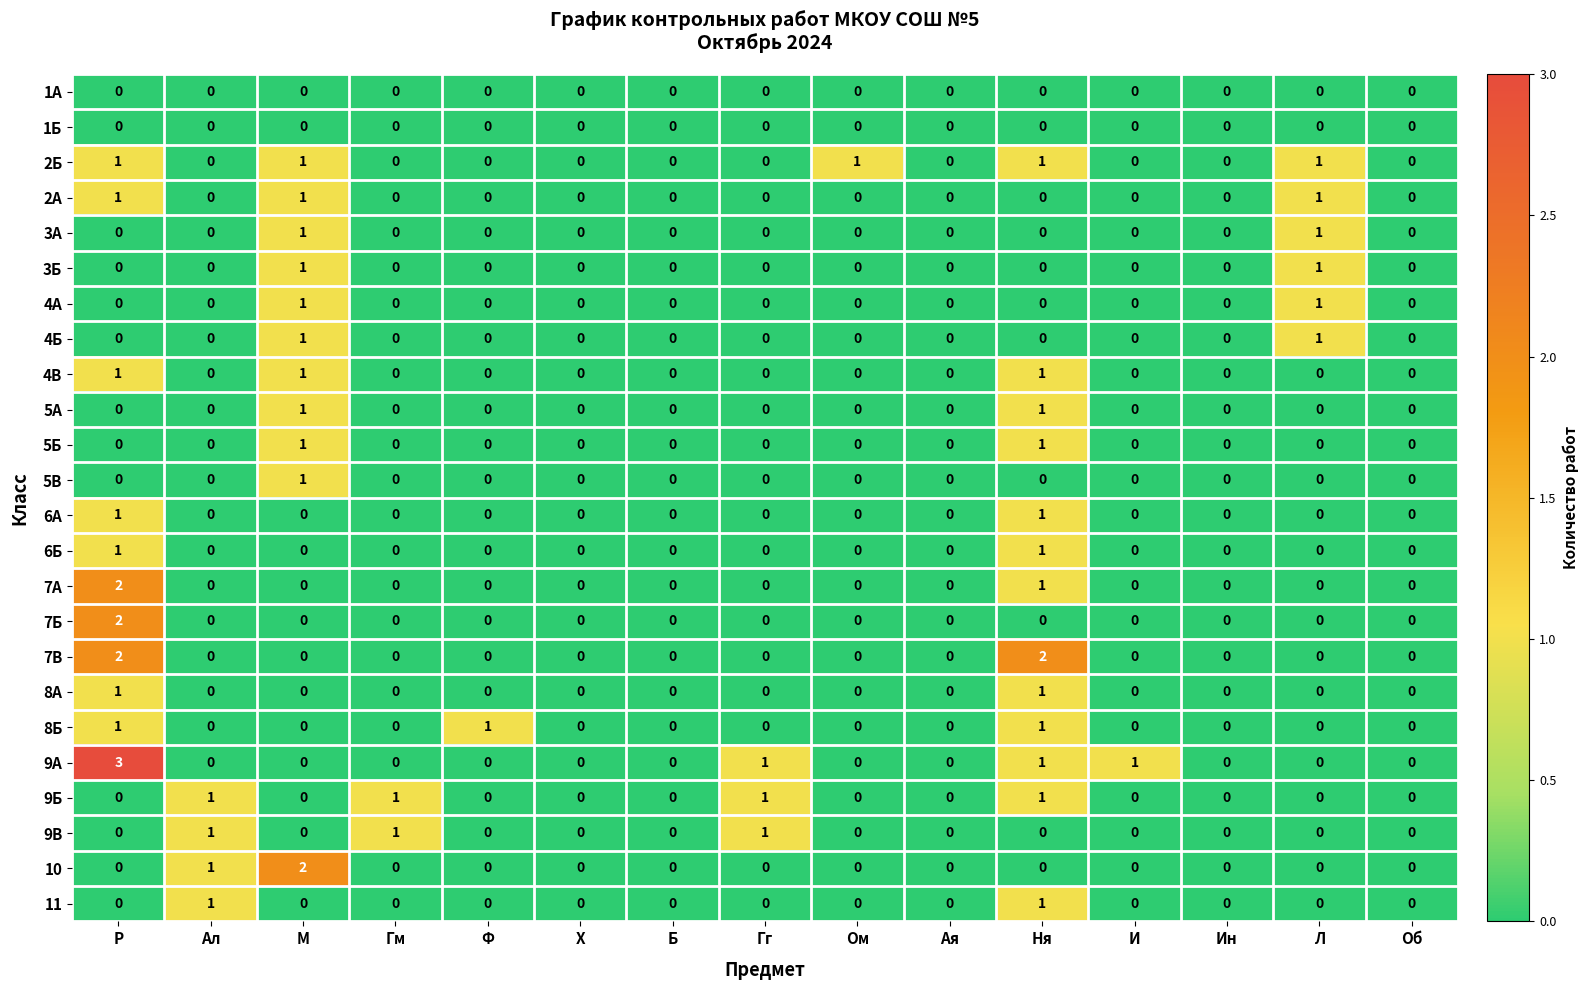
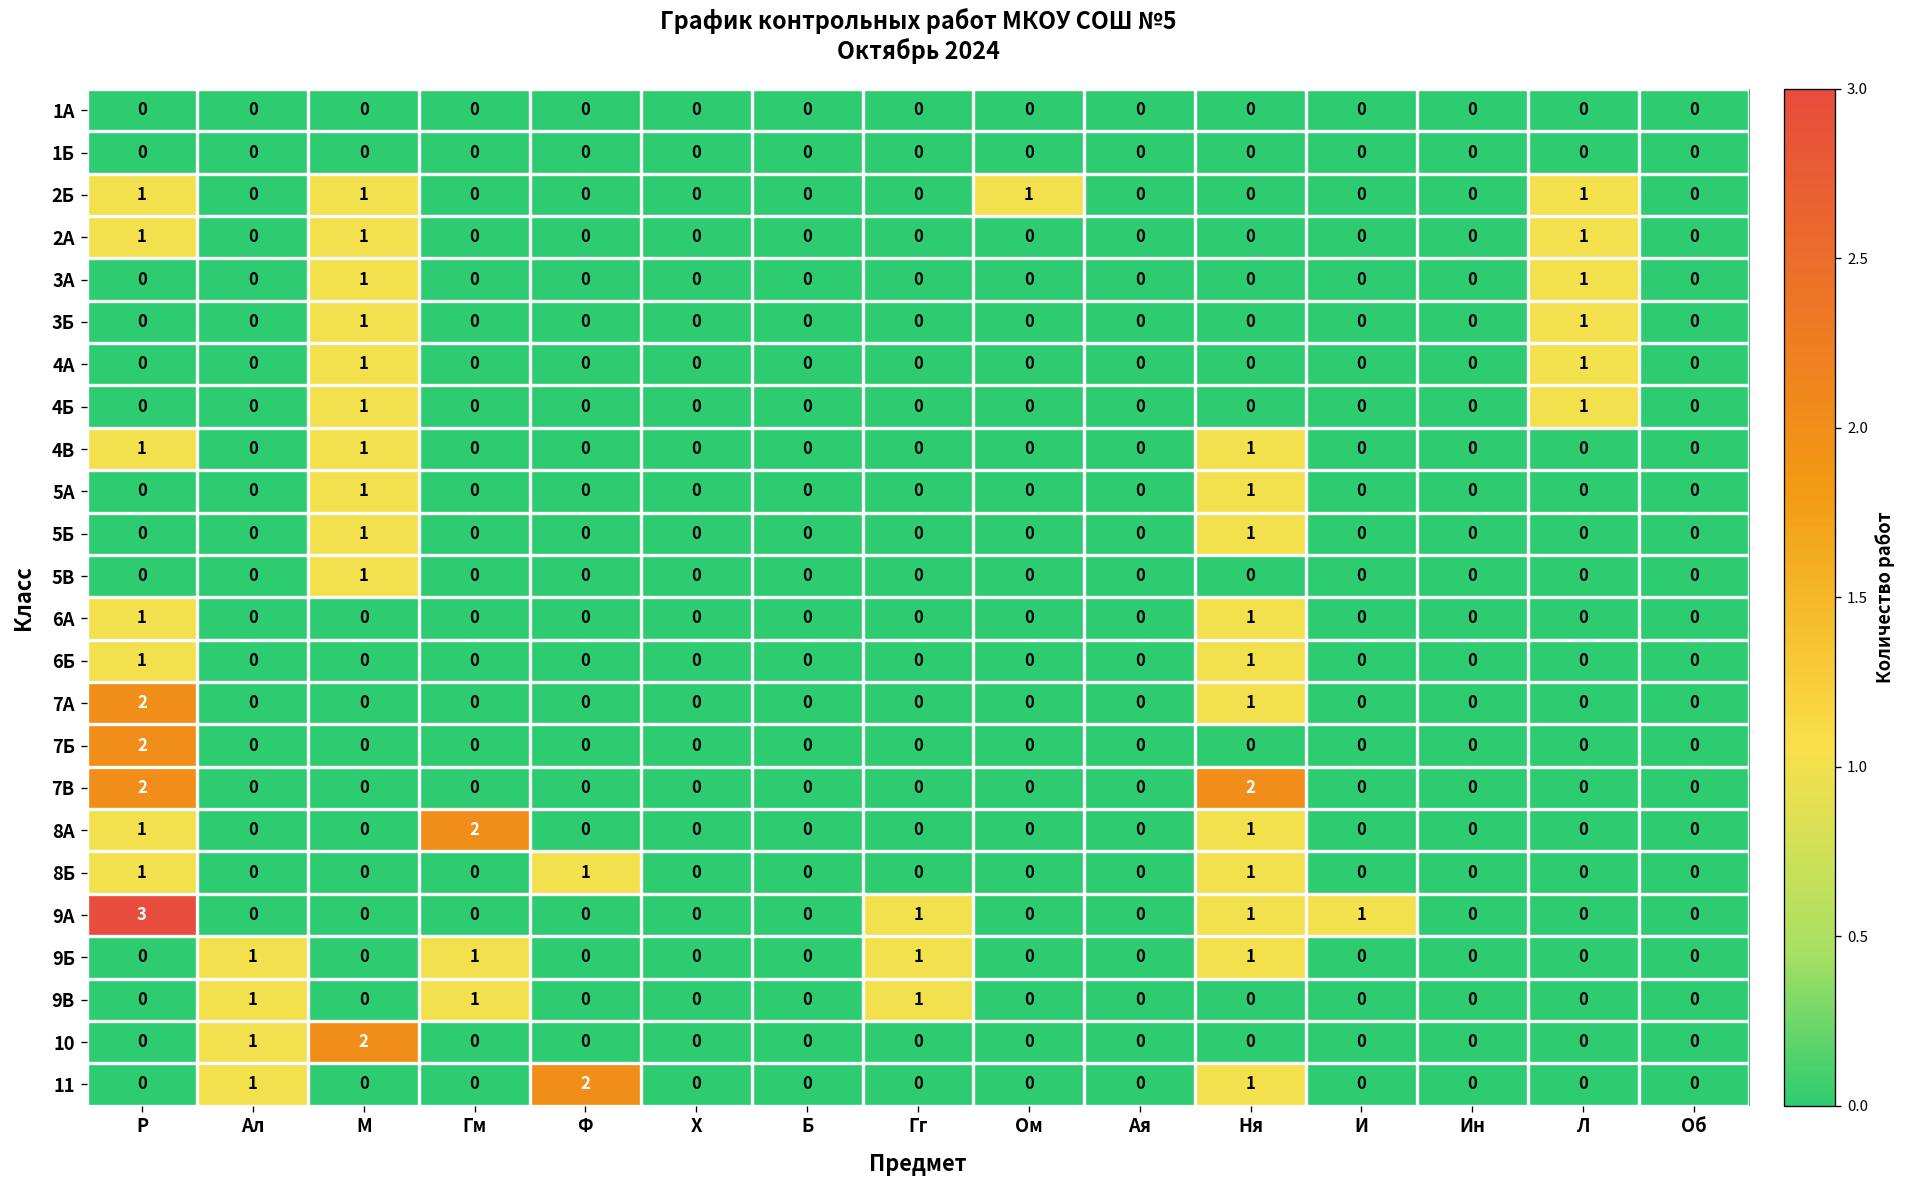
2Б, Ня: 1 -> 0
8А, Гм: 0 -> 2
11, Ф: 0 -> 2
